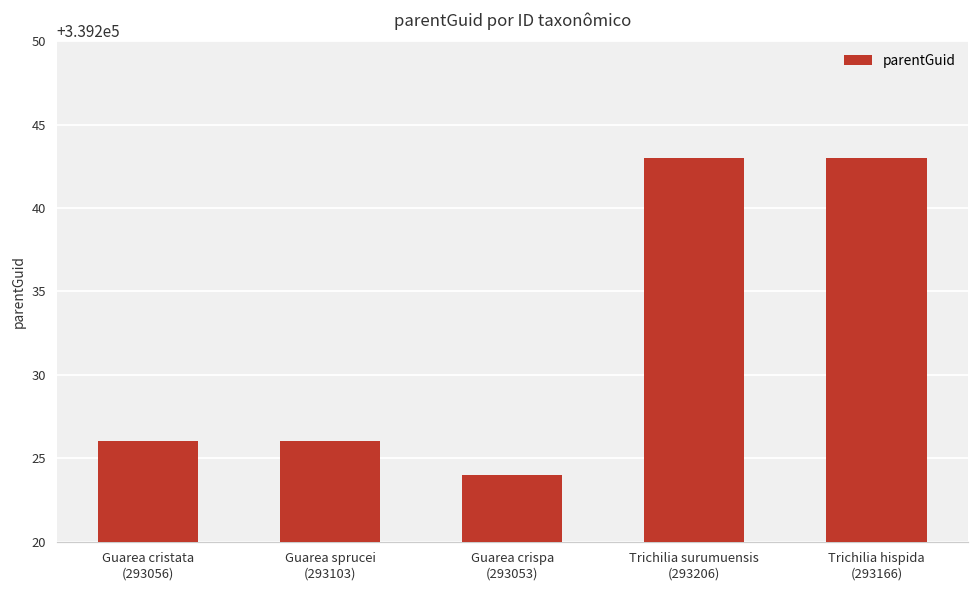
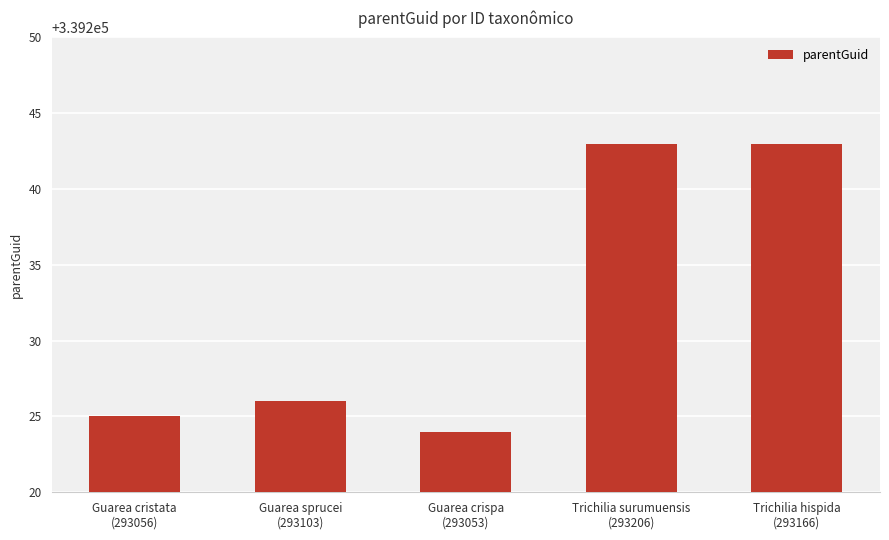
Guarea cristata (293056): 339226 -> 339225
